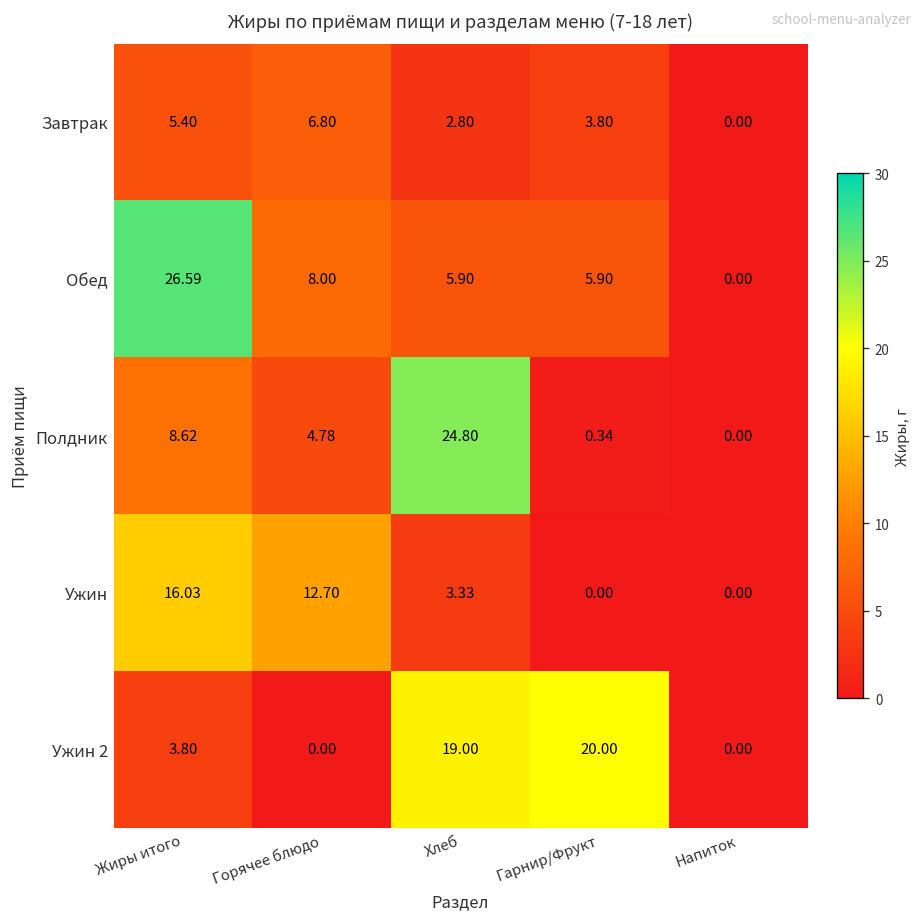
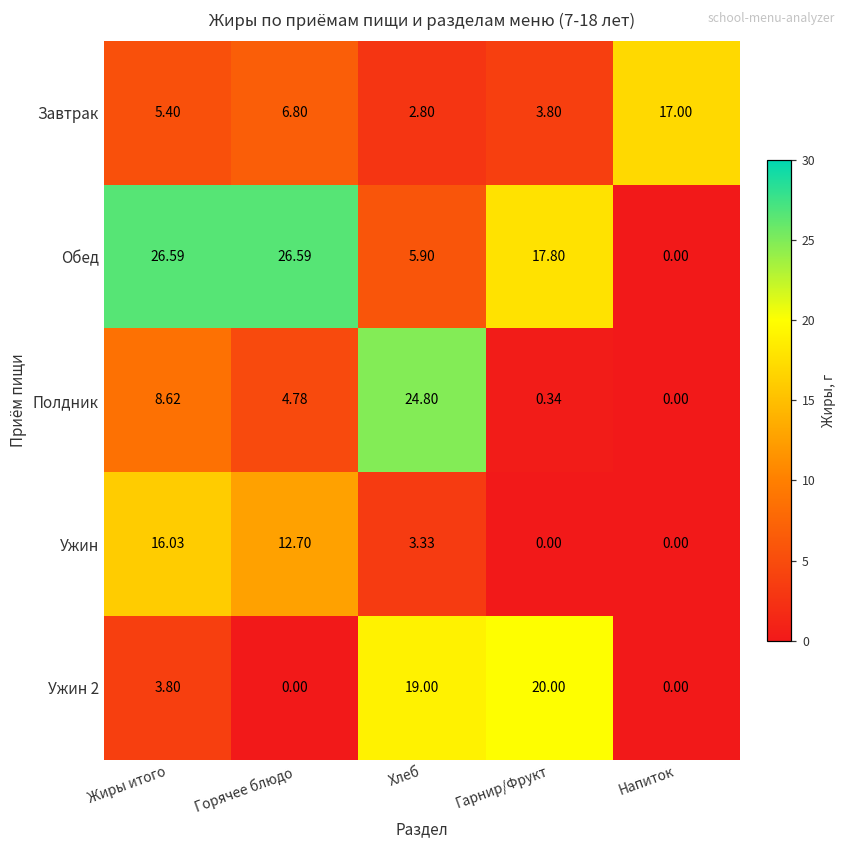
Завтрак, Напиток: 0.00 -> 17.00
Обед, Горячее блюдо: 8.00 -> 26.59
Обед, Гарнир/Фрукт: 5.90 -> 17.80
